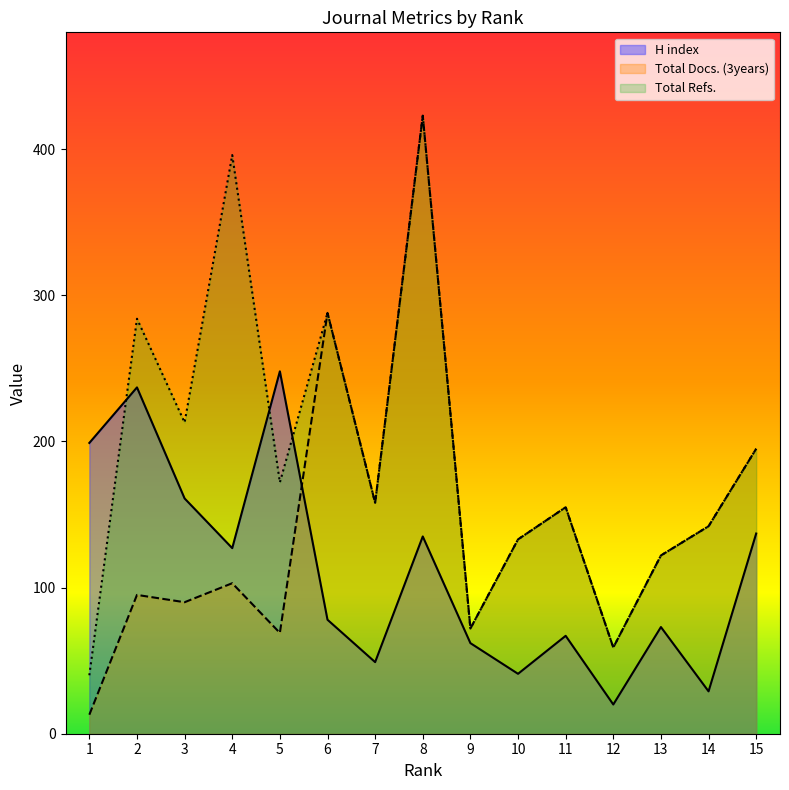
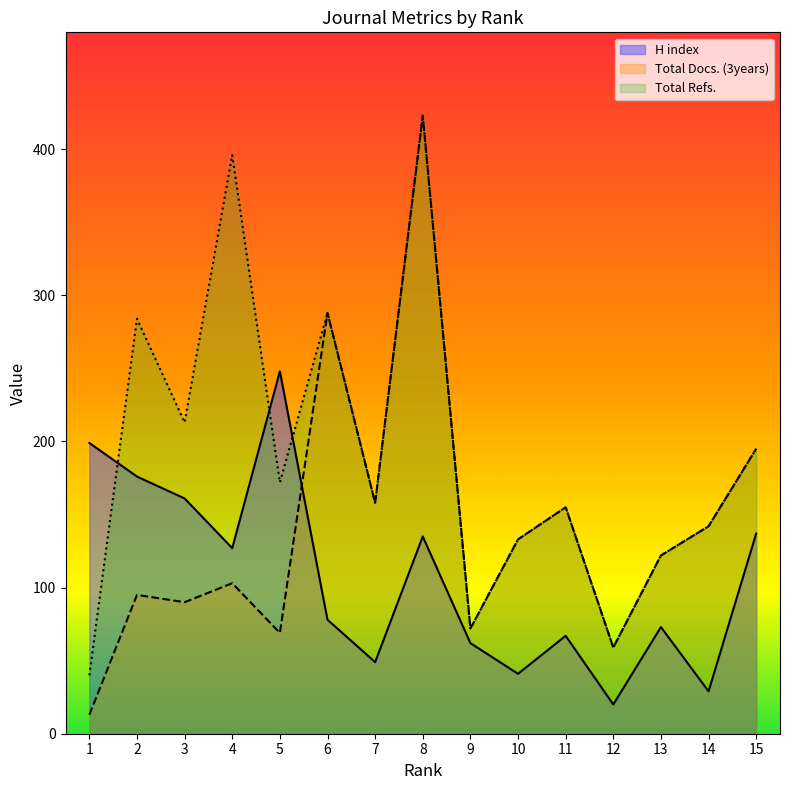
H index, 2: 237 -> 176
